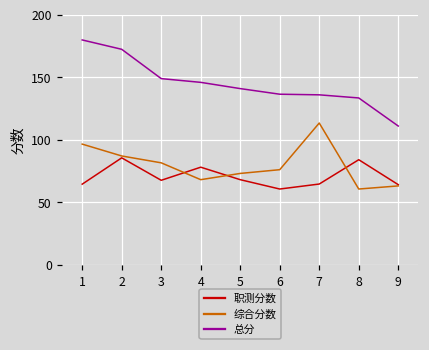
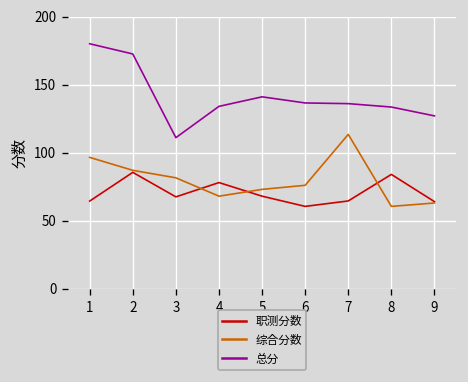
总分, 3: 149 -> 111
总分, 4: 146 -> 134
总分, 9: 111 -> 127
